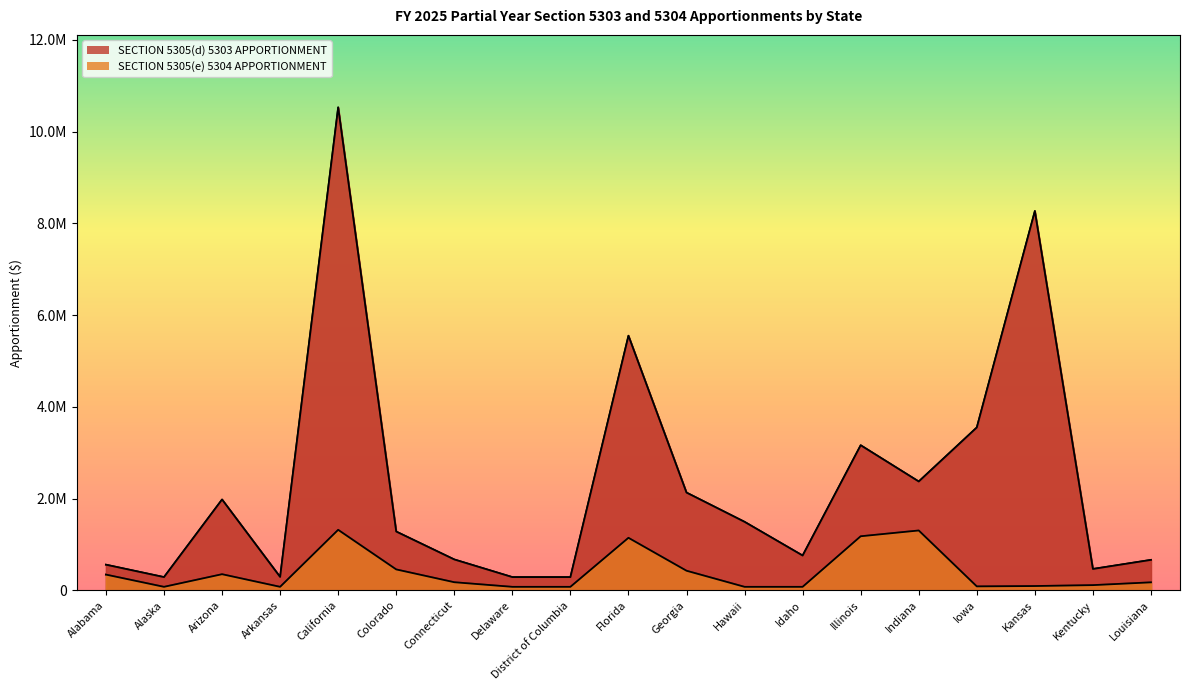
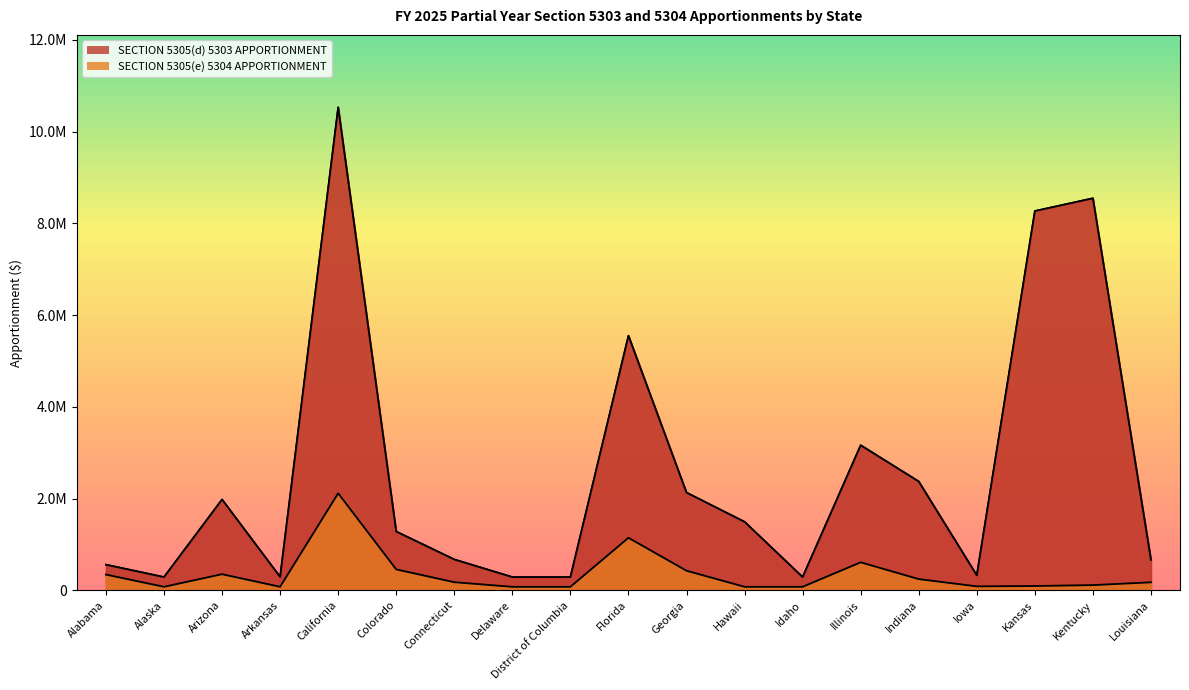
SECTION 5305(e) 5304 APPORTIONMENT, California: 1300000 -> 2100000
SECTION 5305(d) 5303 APPORTIONMENT, Idaho: 800000 -> 300000
SECTION 5305(e) 5304 APPORTIONMENT, Illinois: 1200000 -> 600000
SECTION 5305(e) 5304 APPORTIONMENT, Indiana: 1300000 -> 200000
SECTION 5305(d) 5303 APPORTIONMENT, Iowa: 3500000 -> 300000
SECTION 5305(d) 5303 APPORTIONMENT, Kentucky: 500000 -> 8500000
